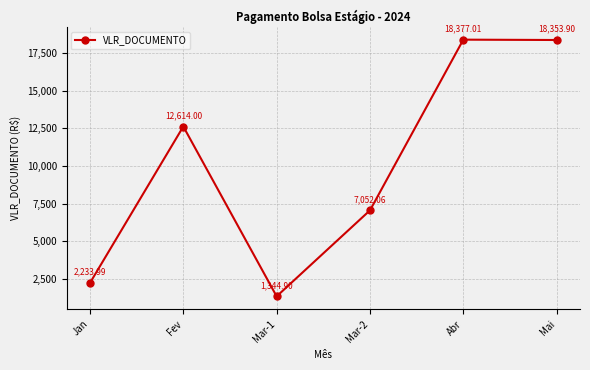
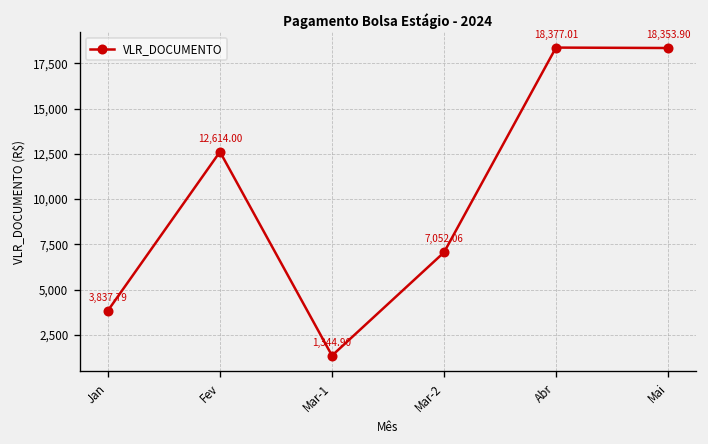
Jan: 2,233.99 -> 3,837.79
